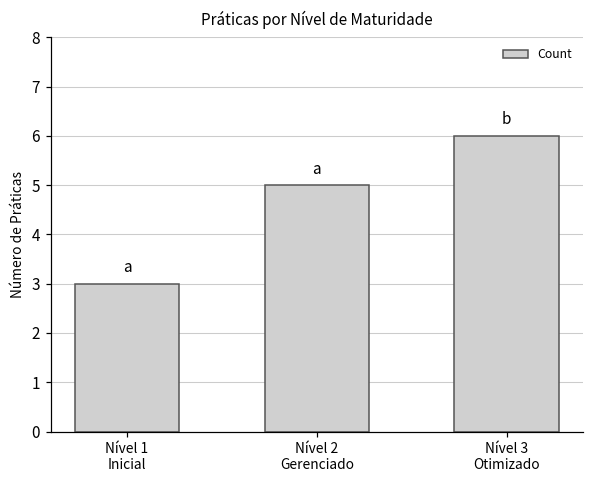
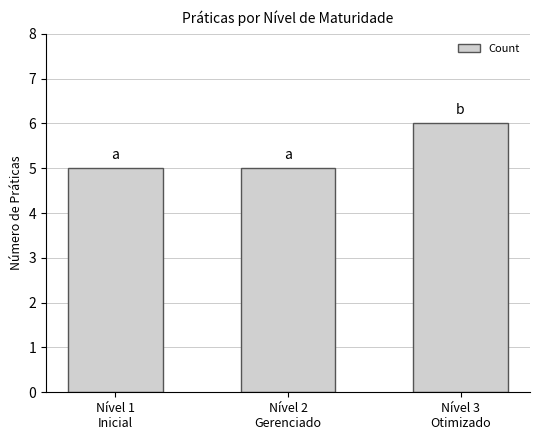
Nível 1 Inicial: 3 -> 5
